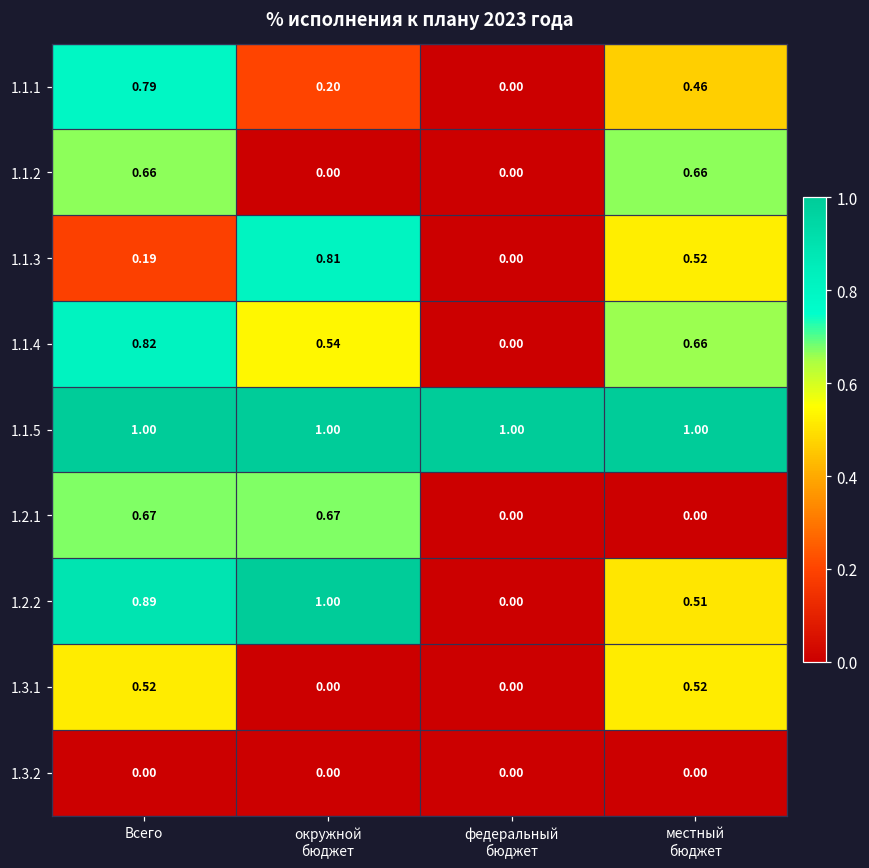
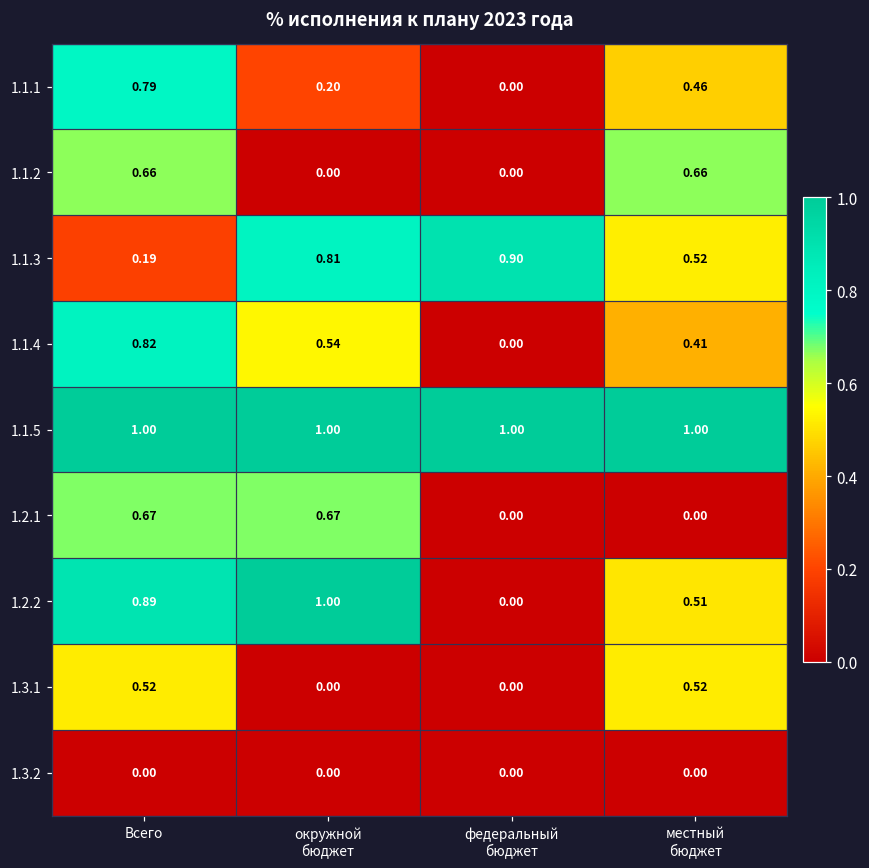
1.1.3, федеральный бюджет: 0.00 -> 0.90
1.1.4, местный бюджет: 0.66 -> 0.41
